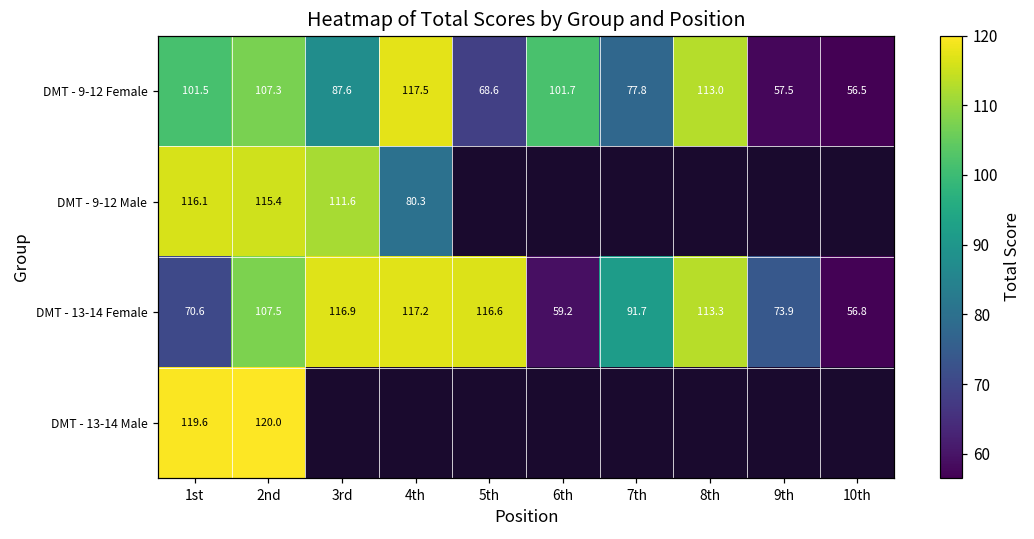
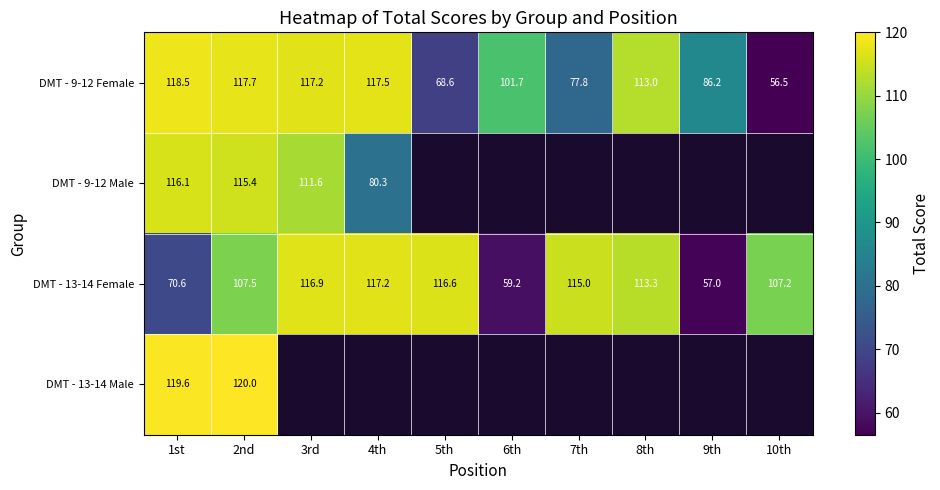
DMT - 9-12 Female, 1st: 101.5 -> 118.5
DMT - 9-12 Female, 2nd: 107.3 -> 117.7
DMT - 9-12 Female, 3rd: 87.6 -> 117.2
DMT - 9-12 Female, 9th: 57.5 -> 86.2
DMT - 13-14 Female, 7th: 91.7 -> 115.0
DMT - 13-14 Female, 9th: 73.9 -> 57.0
DMT - 13-14 Female, 10th: 56.8 -> 107.2
